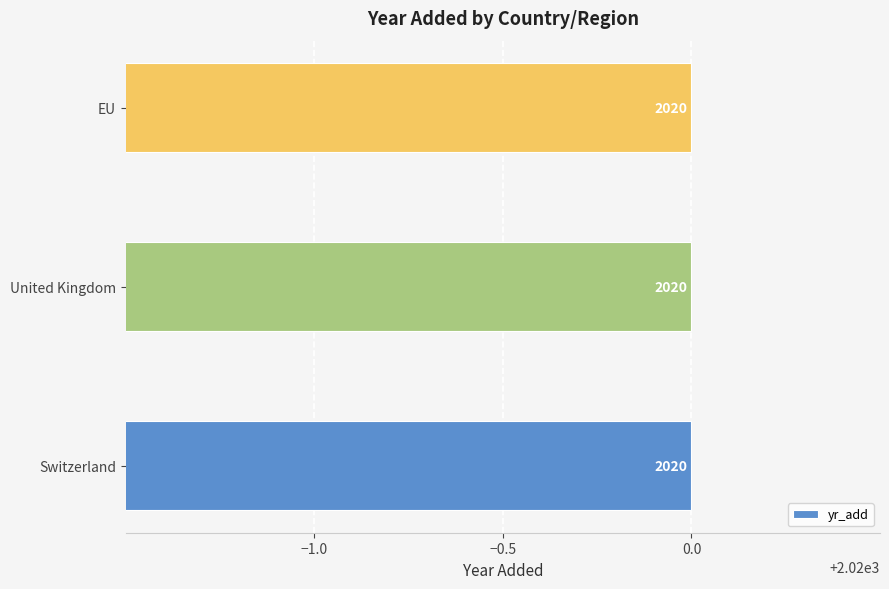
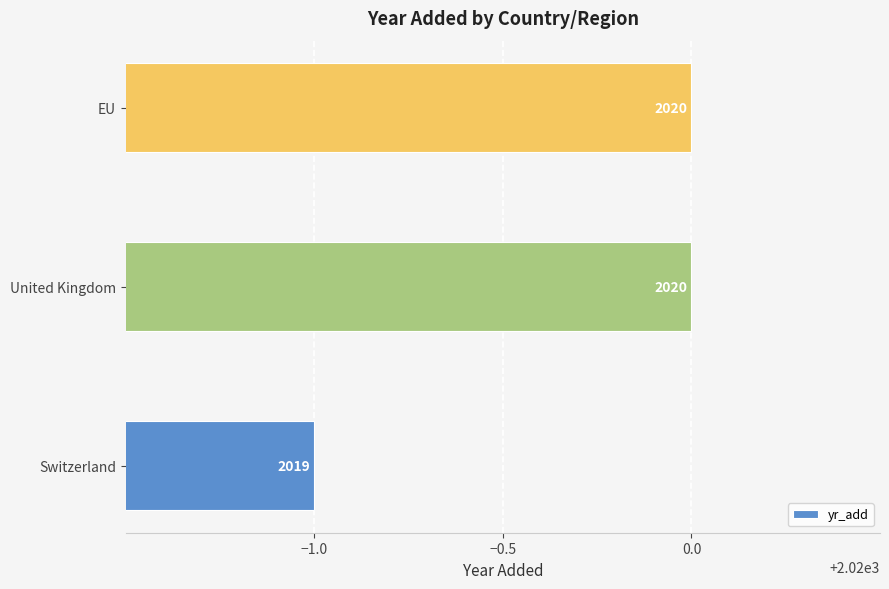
Switzerland: 2020 -> 2019
